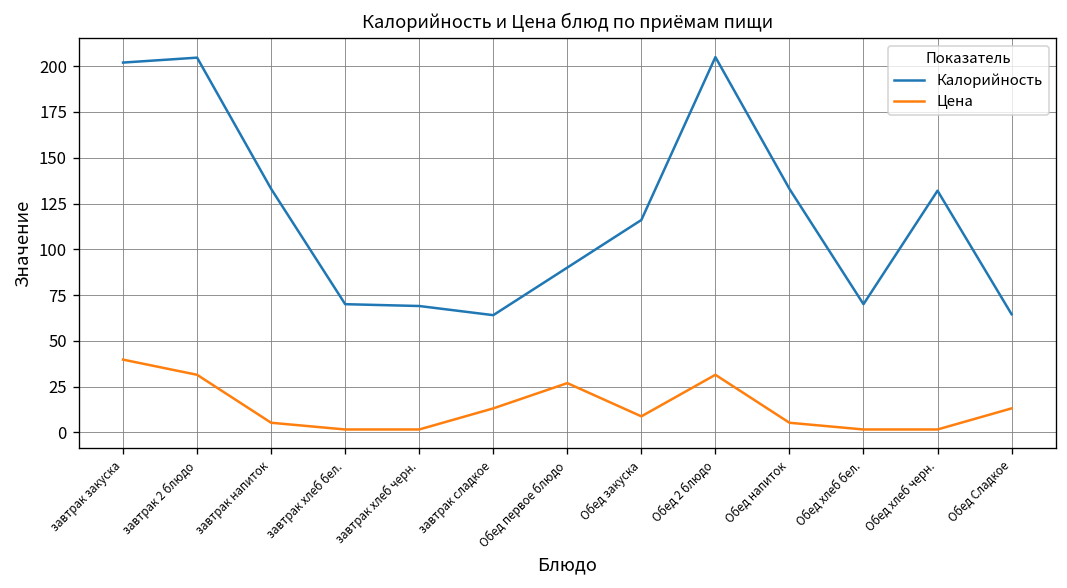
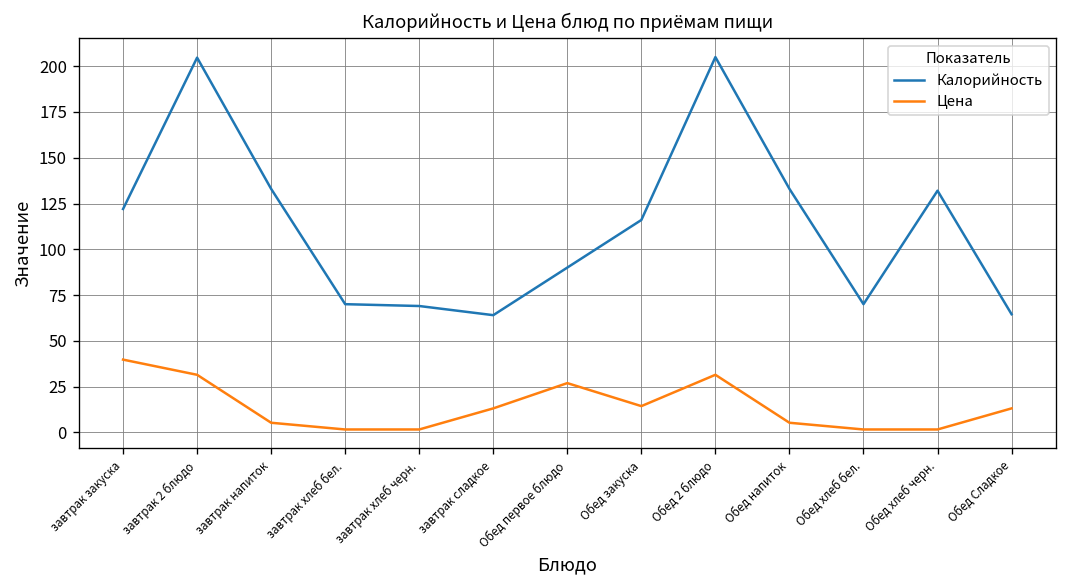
Калорийность, завтрак закуска: 202 -> 122
Цена, Обед закуска: 9 -> 14
